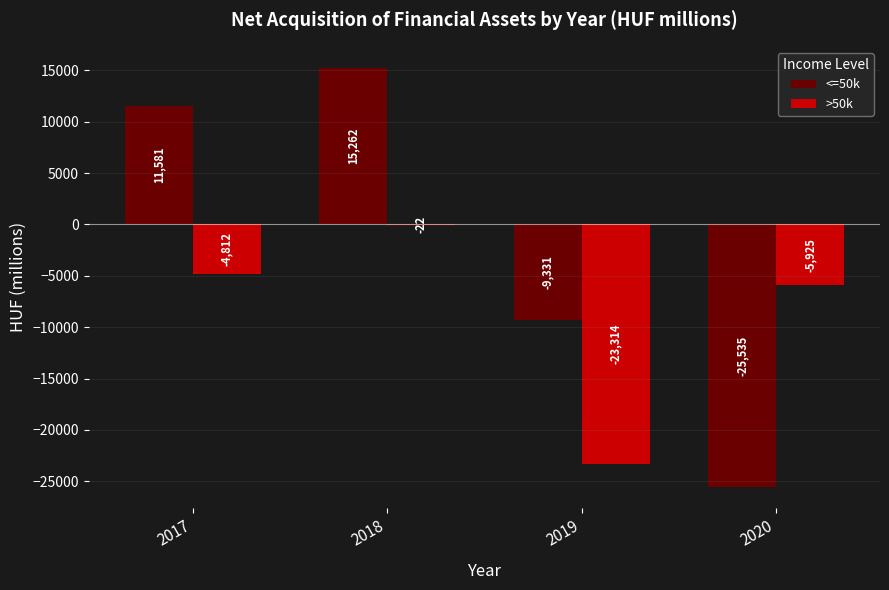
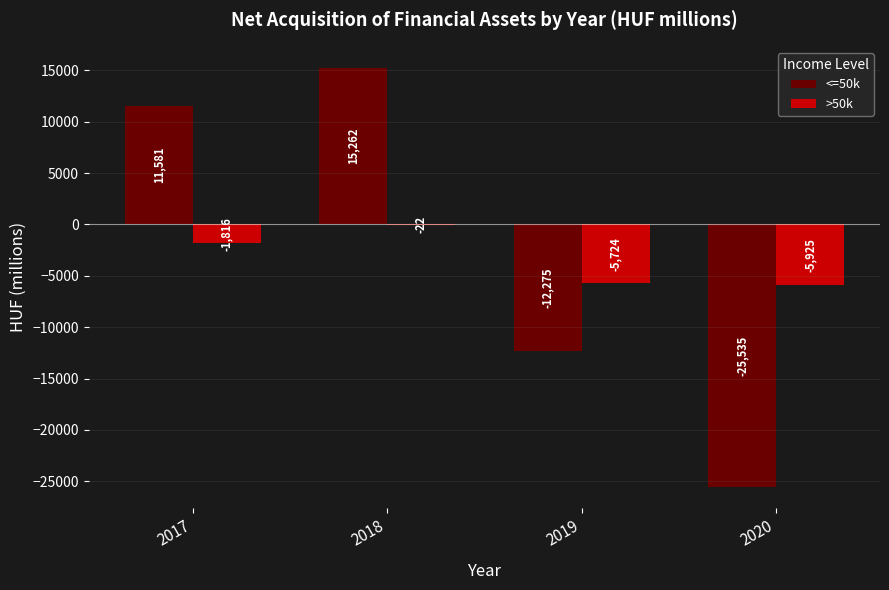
>50k, 2017: -4,812 -> -1,816
<=50k, 2019: -9,331 -> -12,275
>50k, 2019: -23,314 -> -5,724
